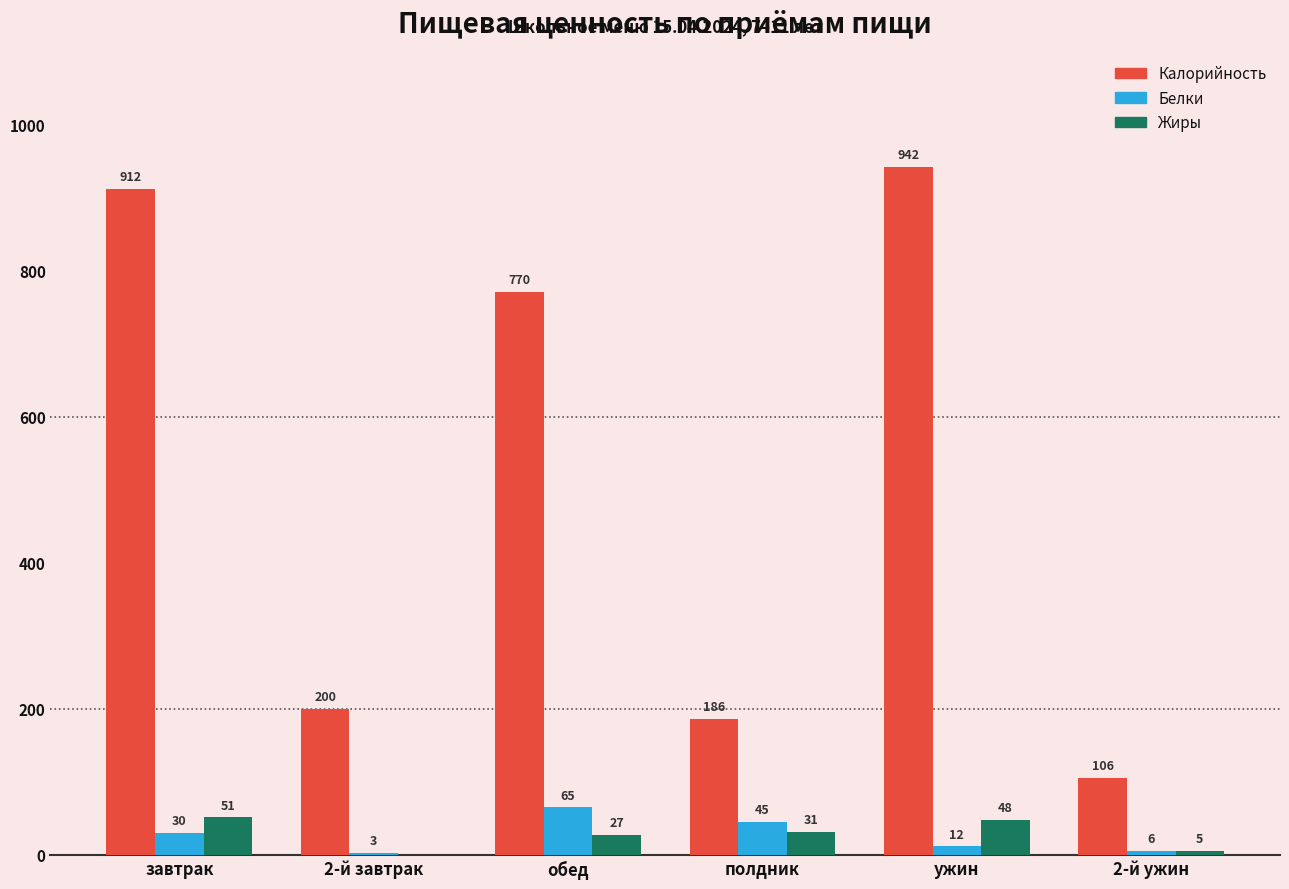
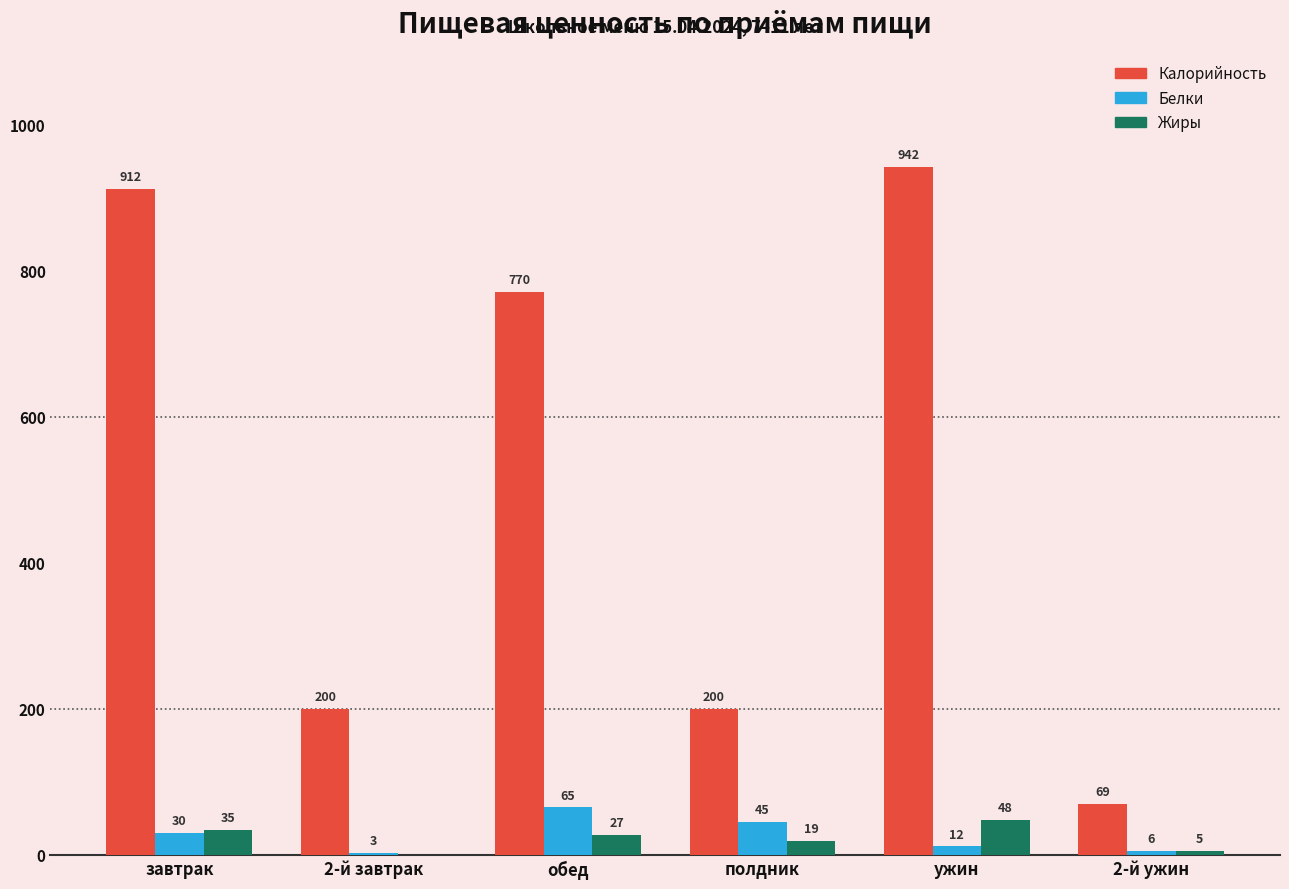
Жиры, завтрак: 51 -> 35
Калорийность, полдник: 186 -> 200
Жиры, полдник: 31 -> 19
Калорийность, 2-й ужин: 106 -> 69
